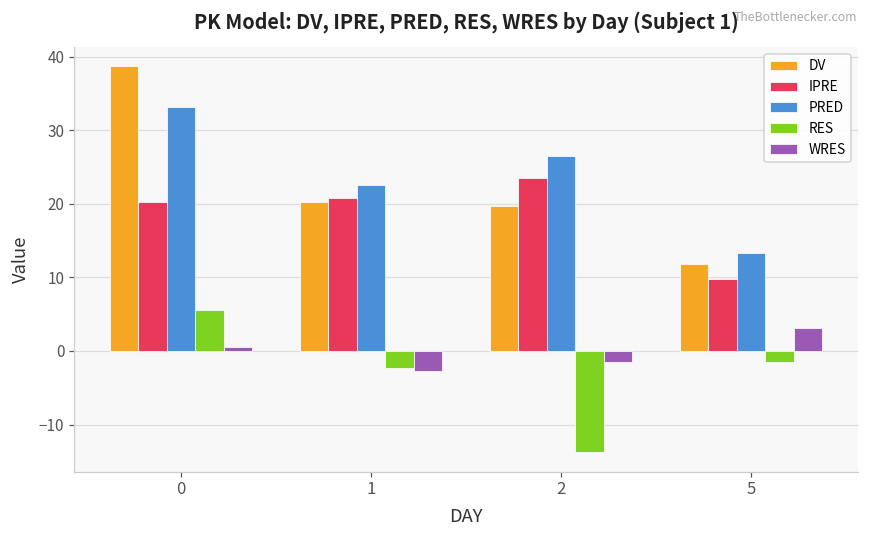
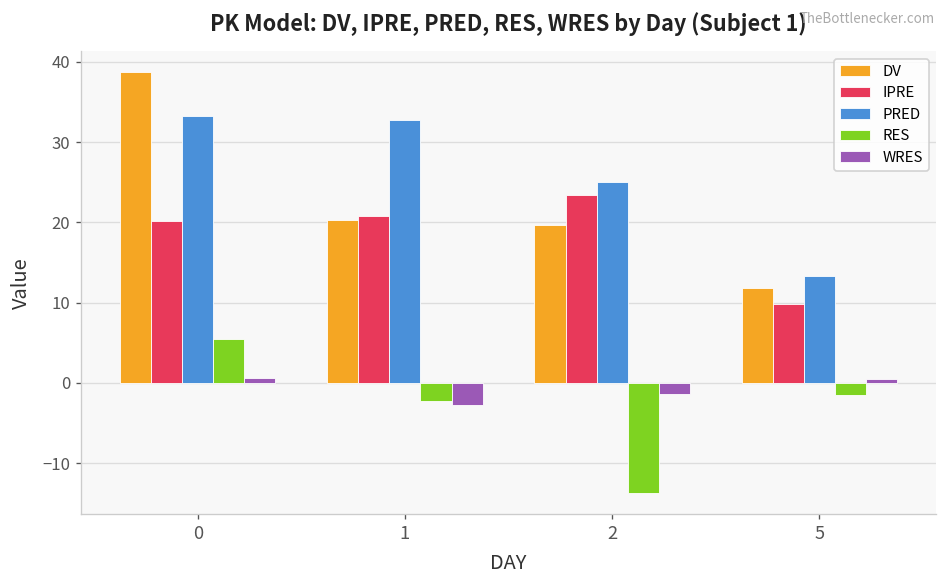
PRED, 1: 23 -> 33
PRED, 2: 27 -> 25
WRES, 5: 3 -> 0
